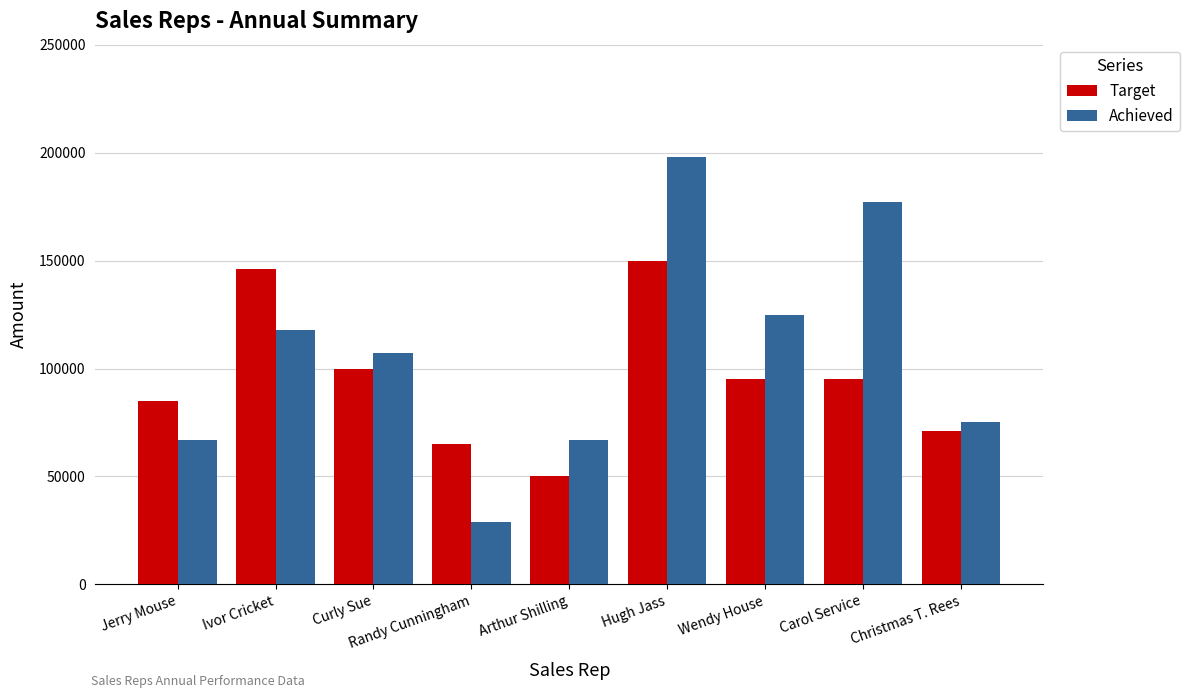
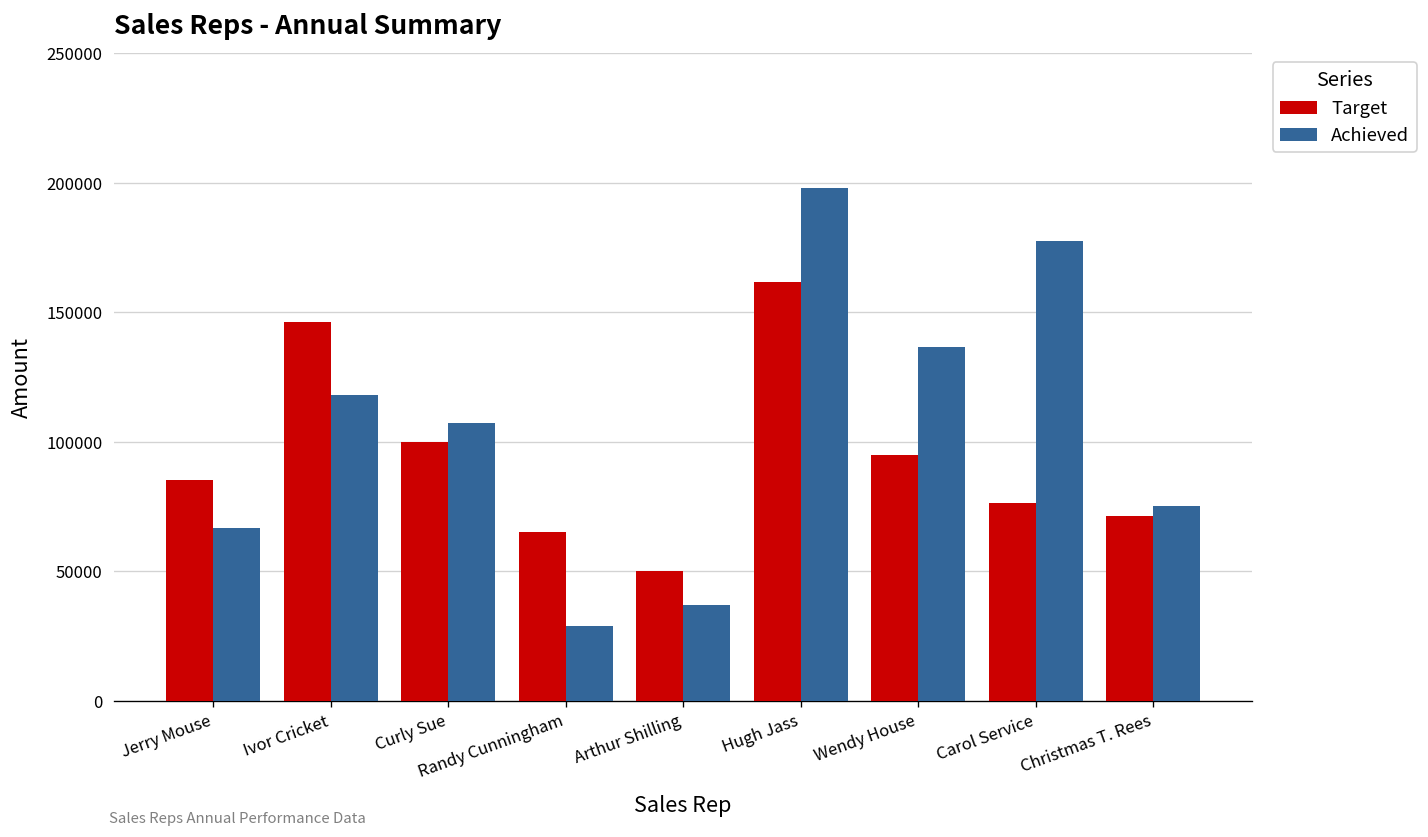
Achieved, Arthur Shilling: 67000 -> 37000
Target, Hugh Jass: 150000 -> 162000
Achieved, Wendy House: 125000 -> 137000
Target, Carol Service: 95000 -> 76000
